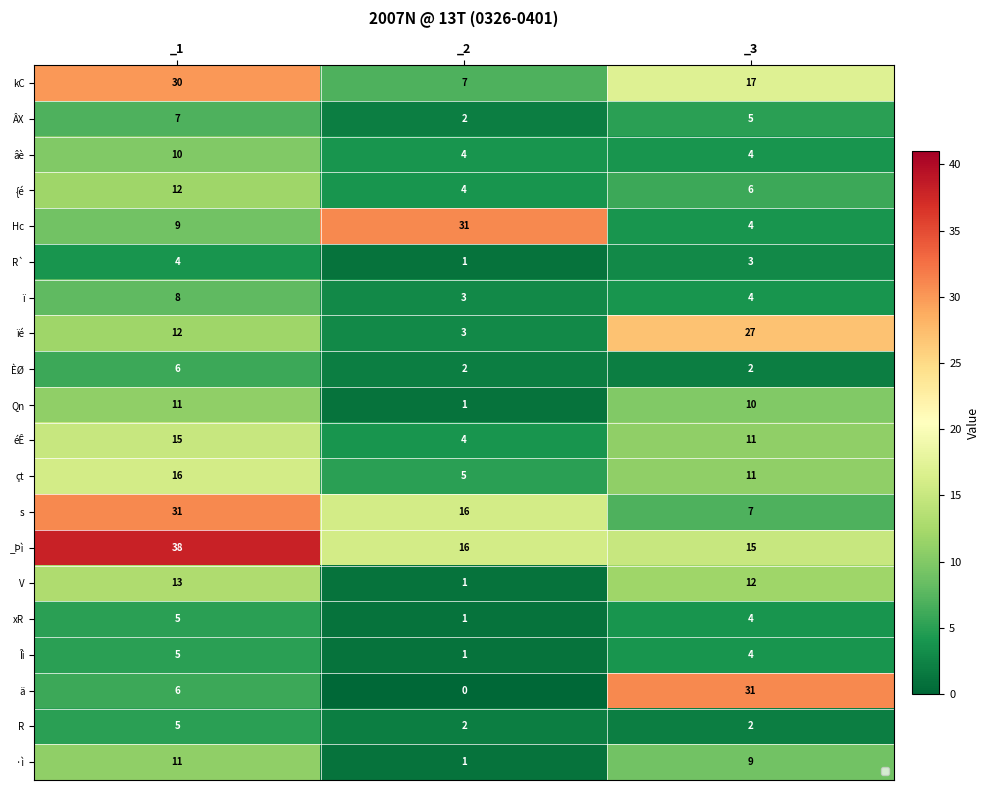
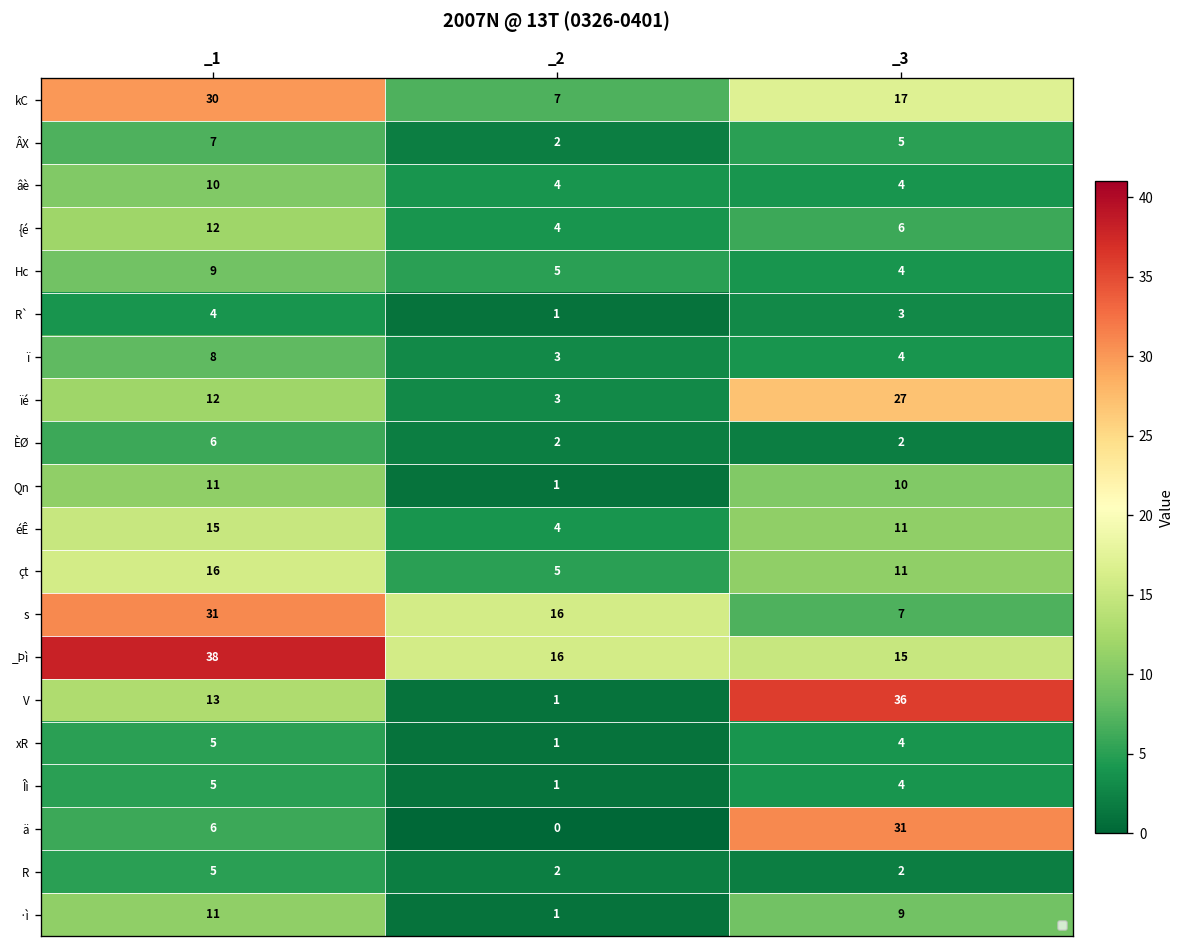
Hc, _2: 31 -> 5
V, _3: 12 -> 36
